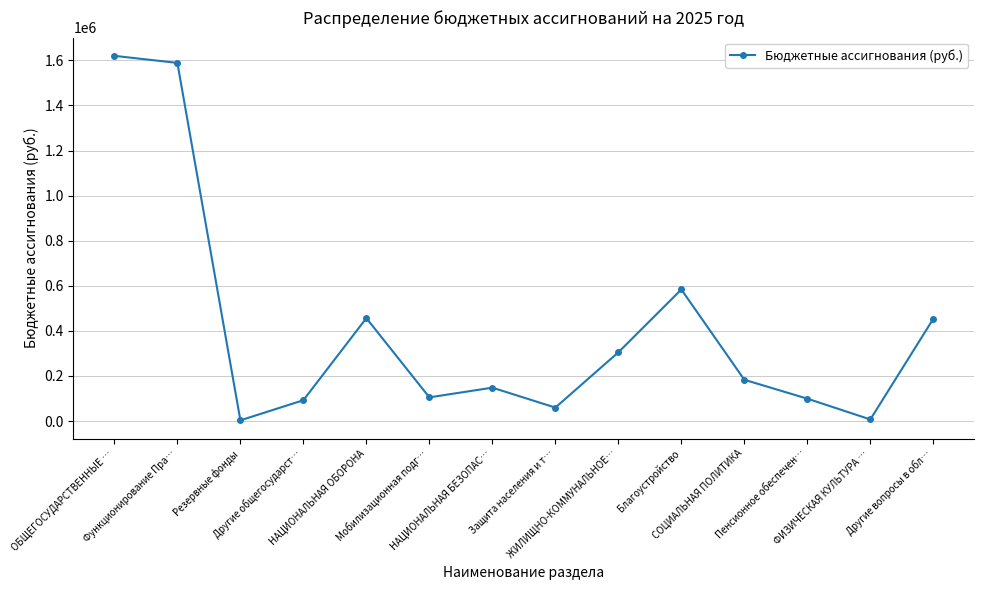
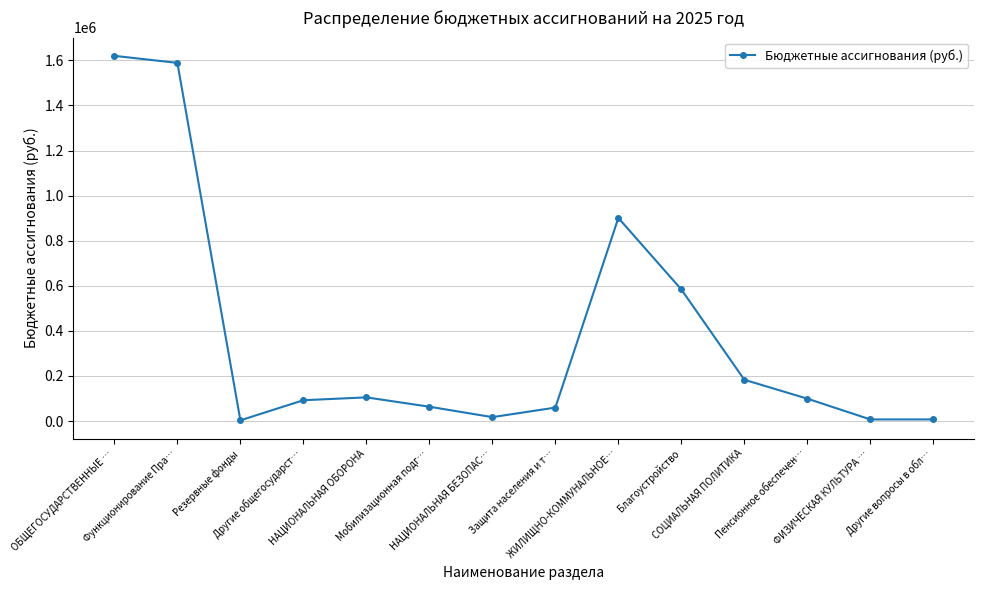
НАЦИОНАЛЬНАЯ ОБОРОНА: 460000 -> 100000
Мобилизационная подг…: 100000 -> 60000
НАЦИОНАЛЬНАЯ БЕЗОПАС…: 150000 -> 20000
ЖИЛИЩНО-КОММУНАЛЬНОЕ…: 300000 -> 900000
Другие вопросы в обл…: 450000 -> 10000
